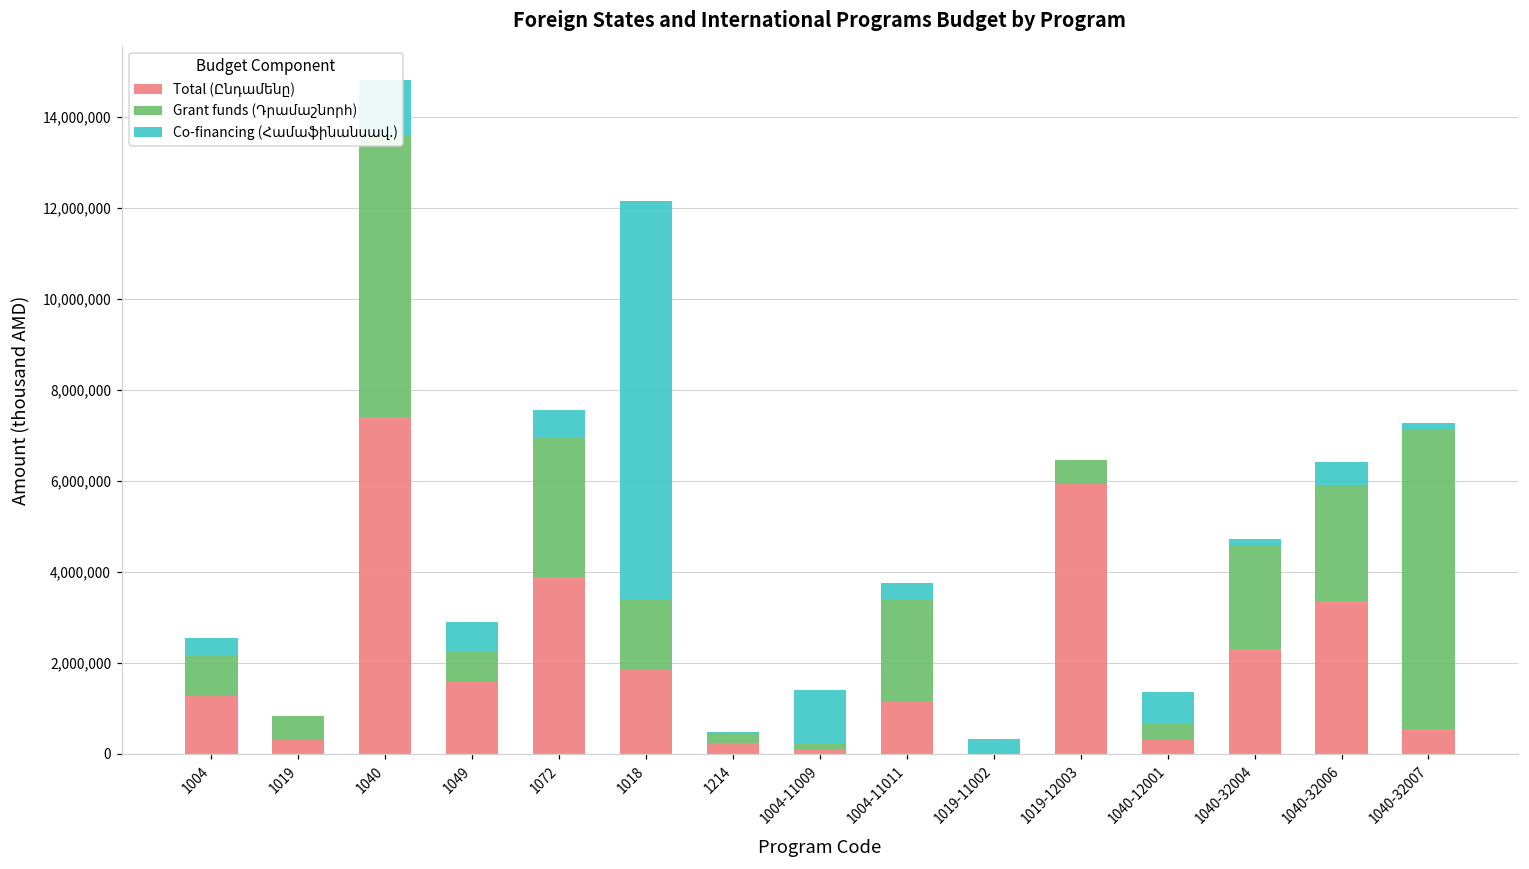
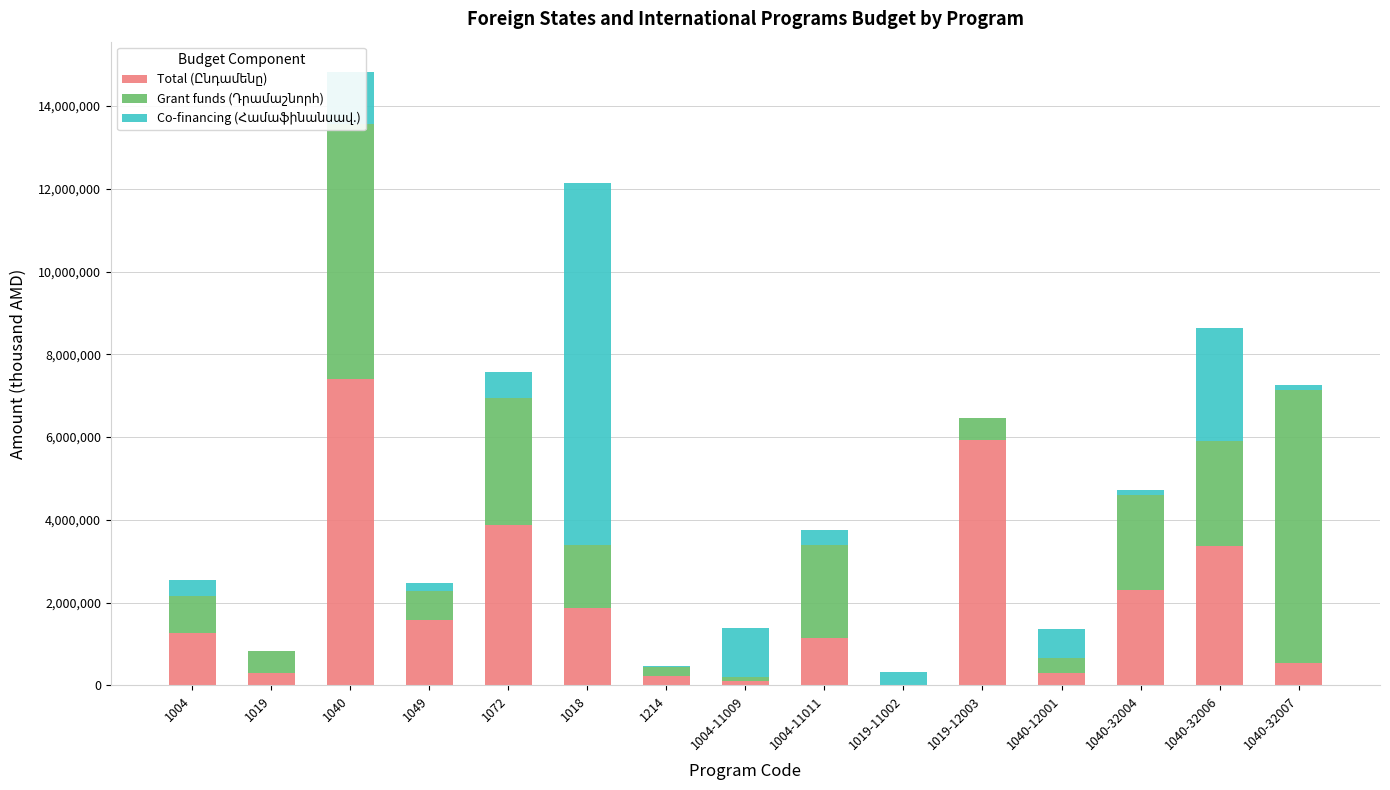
Co-financing (Համաֆինանսավ.), 1049: 600,000 -> 200,000
Co-financing (Համաֆինանսավ.), 1040-32006: 500,000 -> 2,700,000
